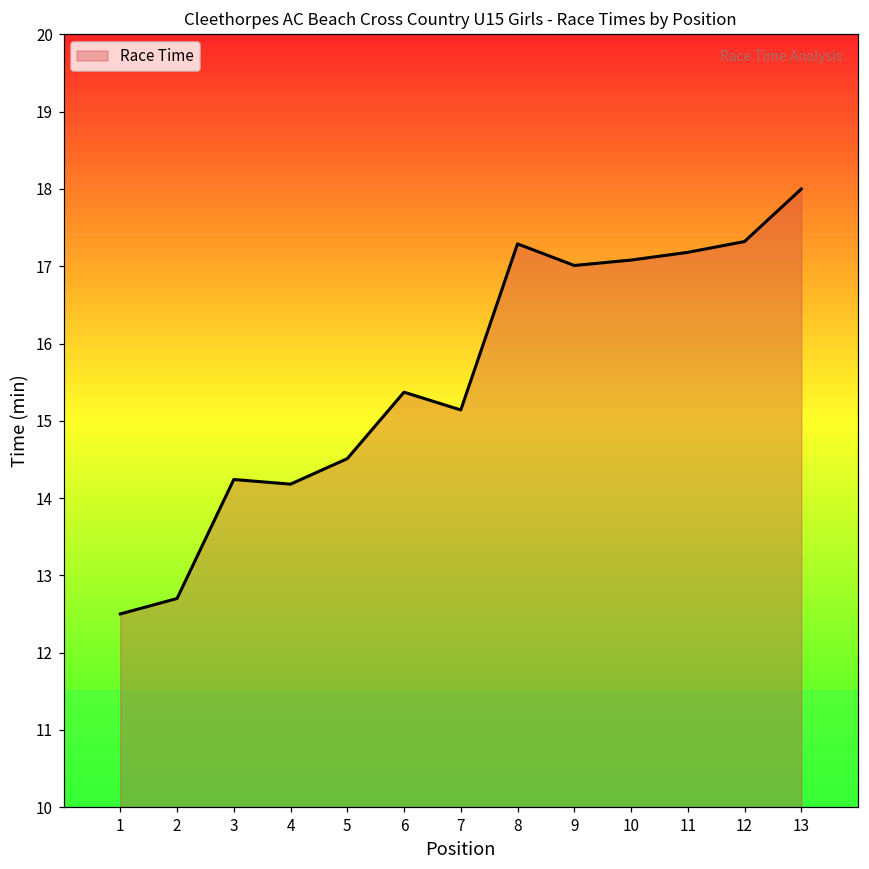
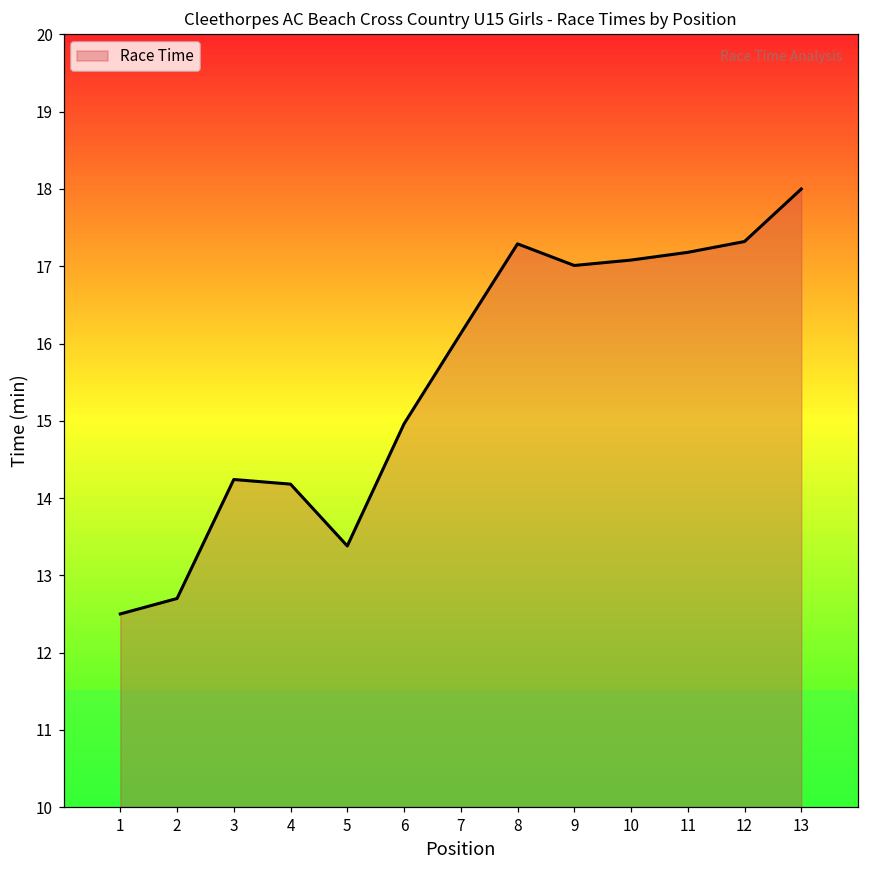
5: 14.5 -> 13.4
6: 15.4 -> 15.0
7: 15.1 -> 16.1
